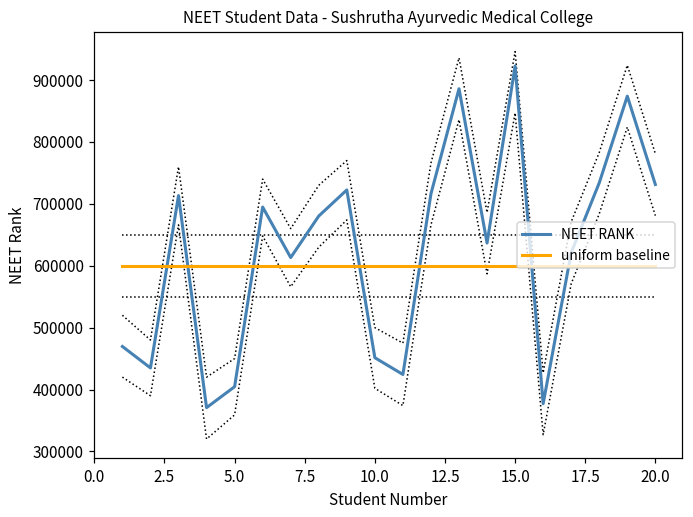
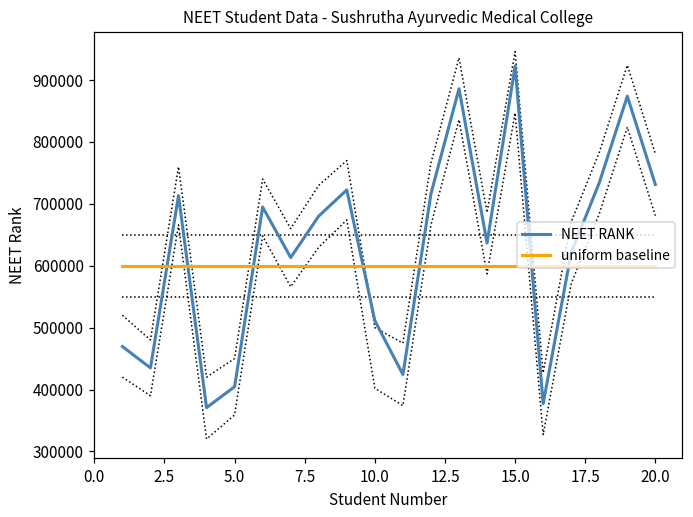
NEET RANK, 10.0: 450000 -> 510000
